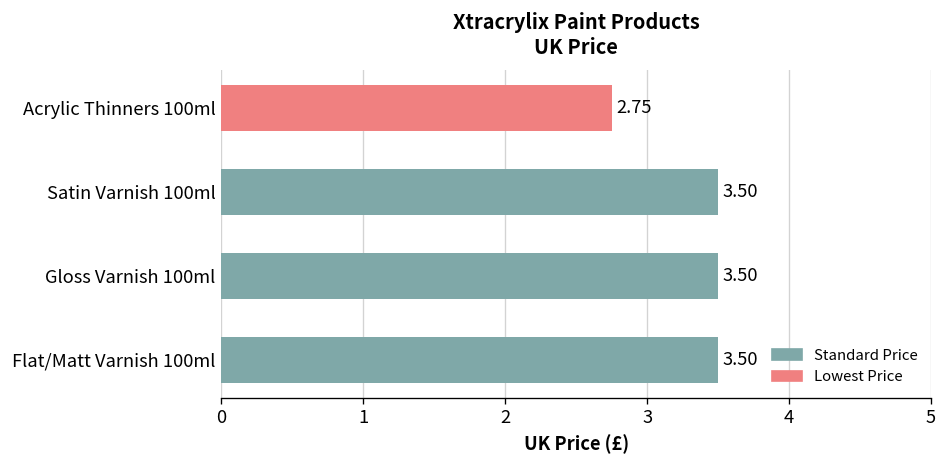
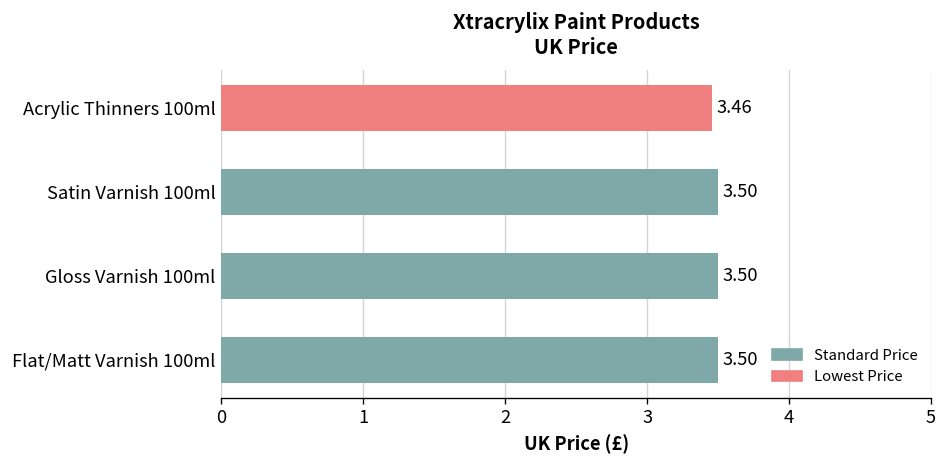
Acrylic Thinners 100ml: 2.75 -> 3.46
